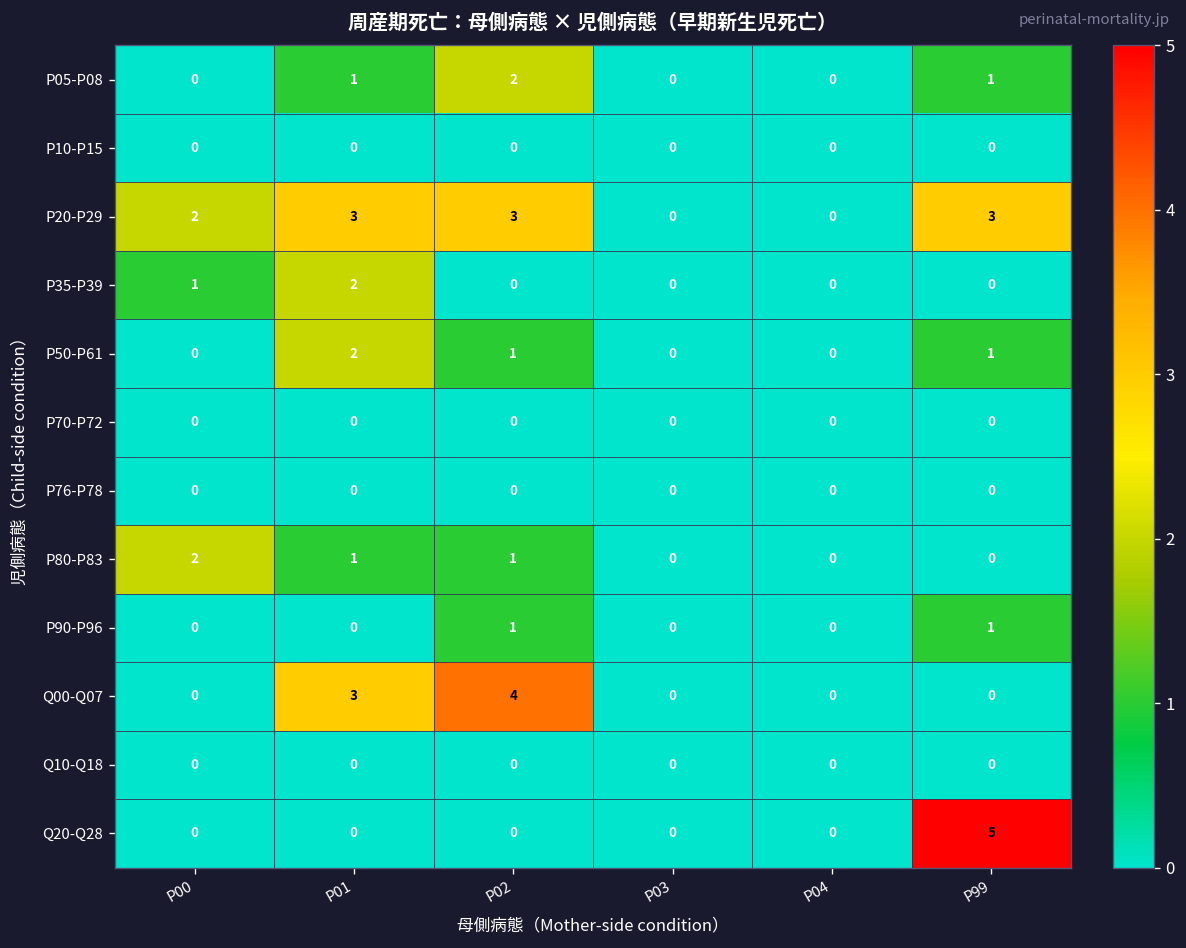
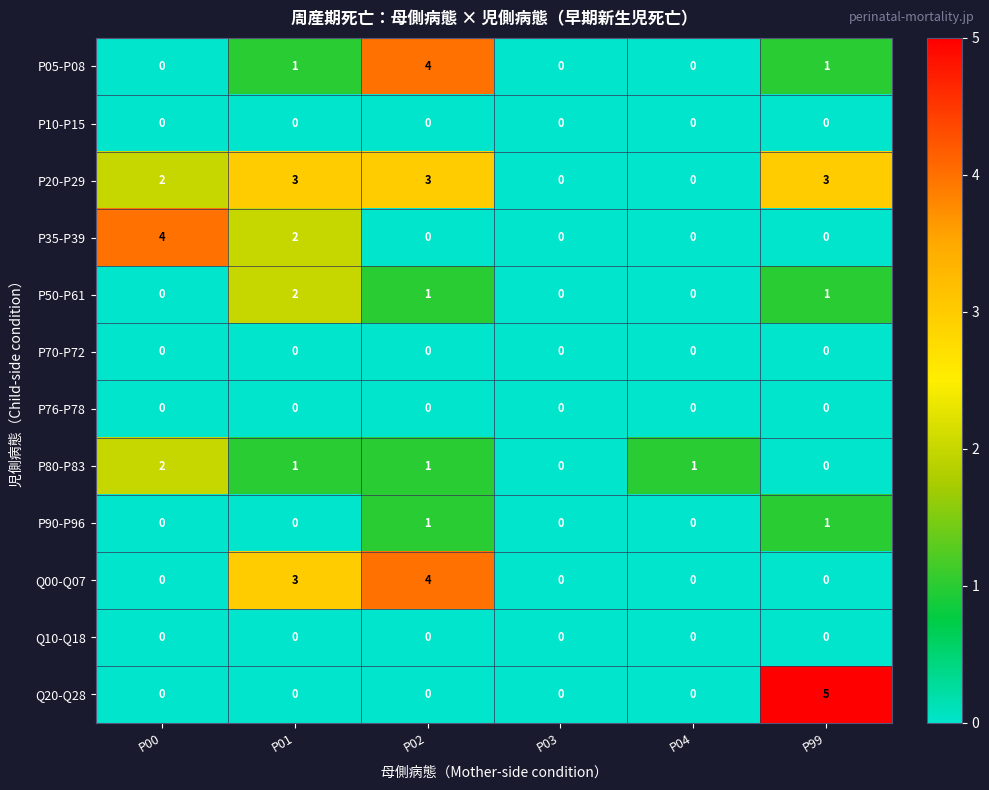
P05-P08, P02: 2 -> 4
P35-P39, P00: 1 -> 4
P80-P83, P04: 0 -> 1
